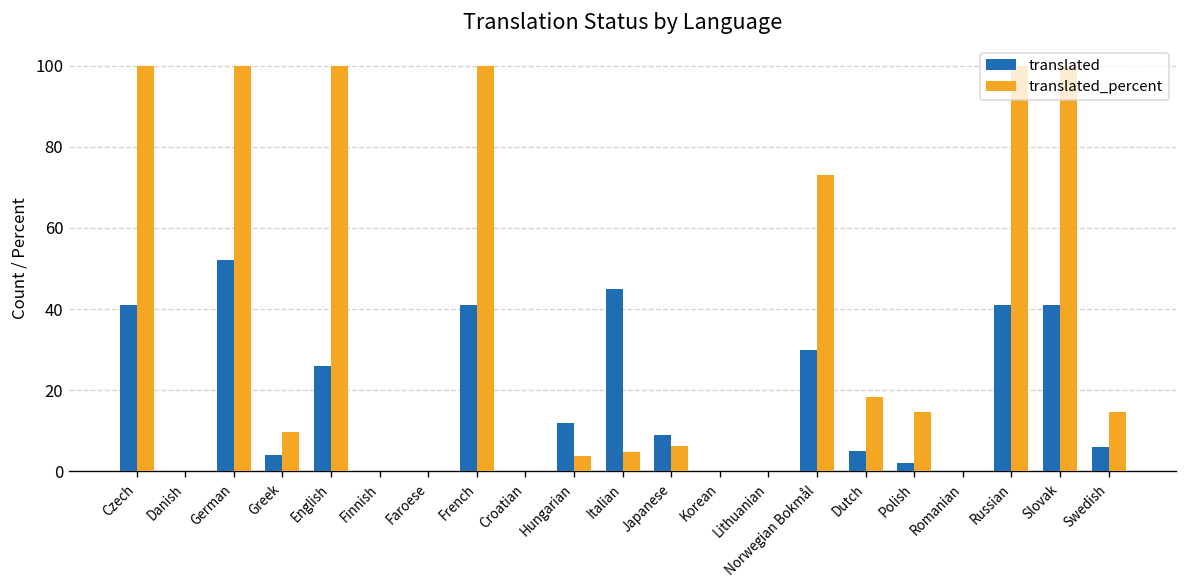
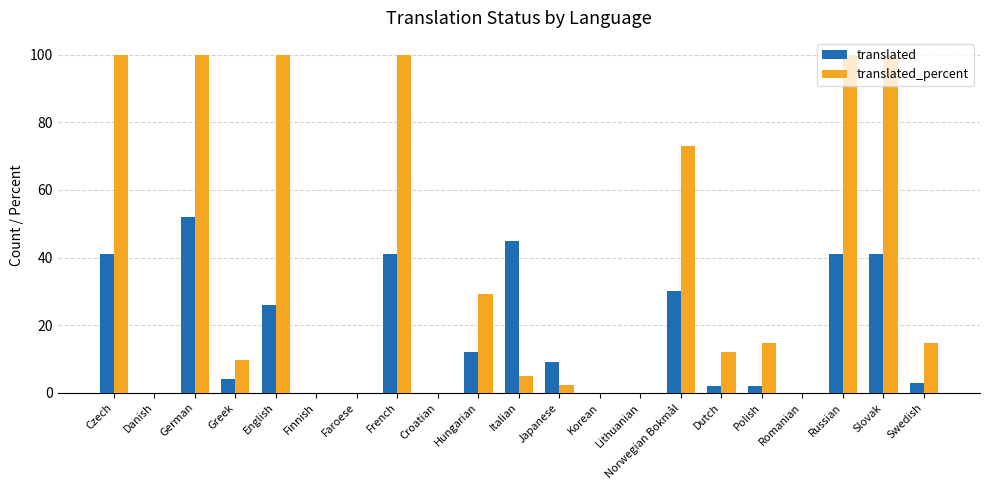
translated_percent, Hungarian: 4 -> 29
translated_percent, Japanese: 6 -> 2
translated, Dutch: 5 -> 2
translated_percent, Dutch: 18 -> 12
translated, Swedish: 6 -> 3
